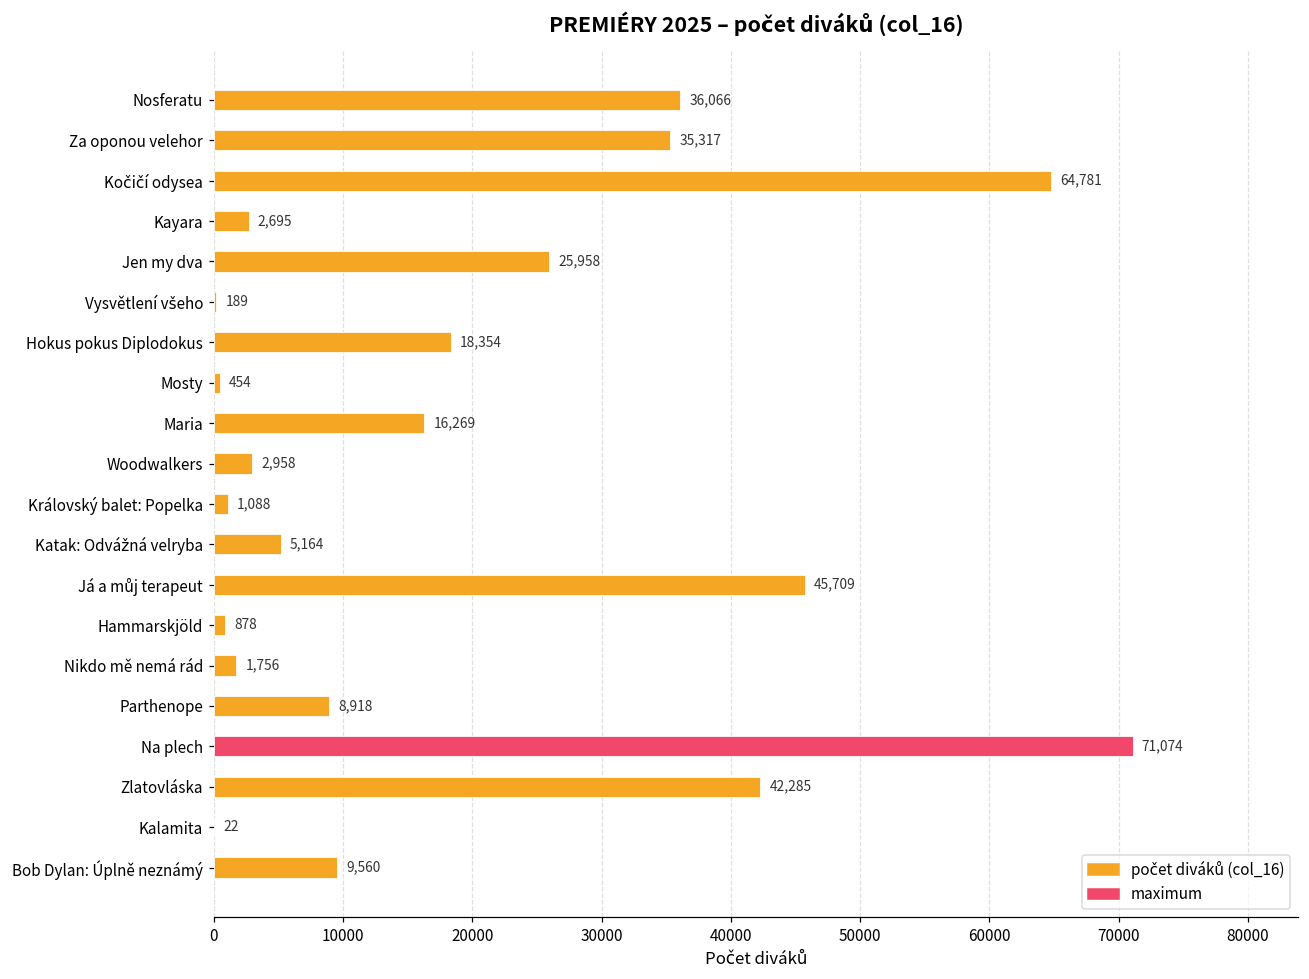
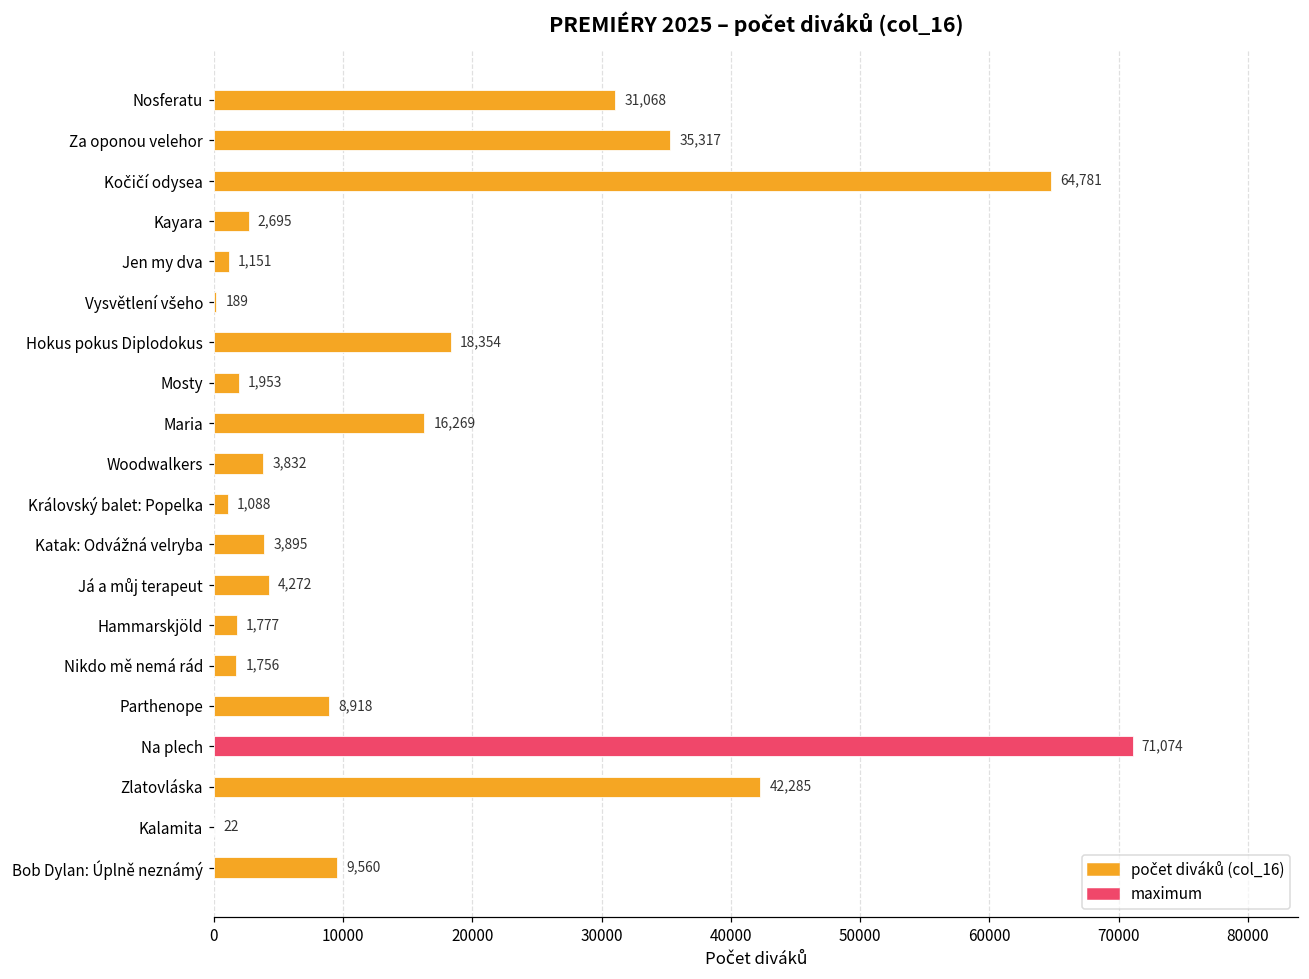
Nosferatu: 36,066 -> 31,068
Jen my dva: 25,958 -> 1,151
Mosty: 454 -> 1,953
Woodwalkers: 2,958 -> 3,832
Katak: Odvážná velryba: 5,164 -> 3,895
Já a můj terapeut: 45,709 -> 4,272
Hammarskjöld: 878 -> 1,777
